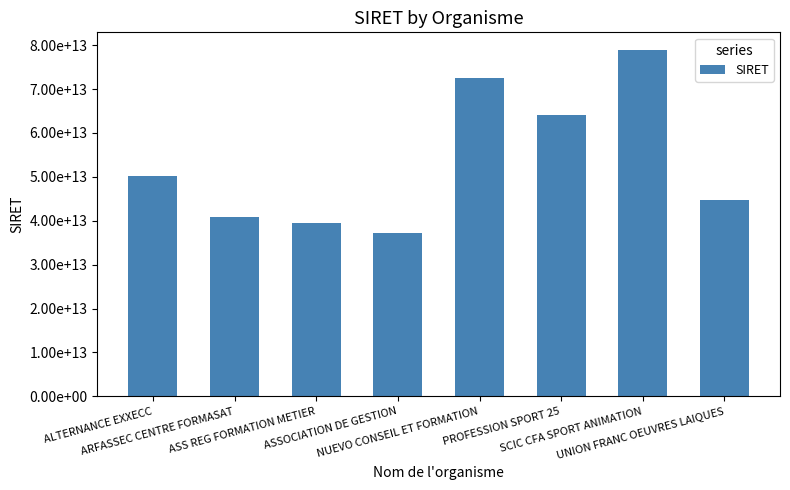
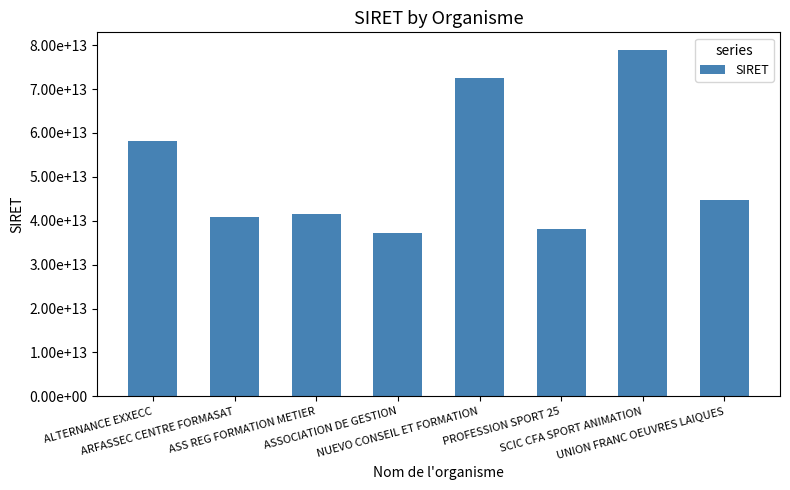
ALTERNANCE EXXECC: 50000000000000 -> 58000000000000
ASS REG FORMATION METIER: 39000000000000 -> 41000000000000
PROFESSION SPORT 25: 64000000000000 -> 38000000000000
